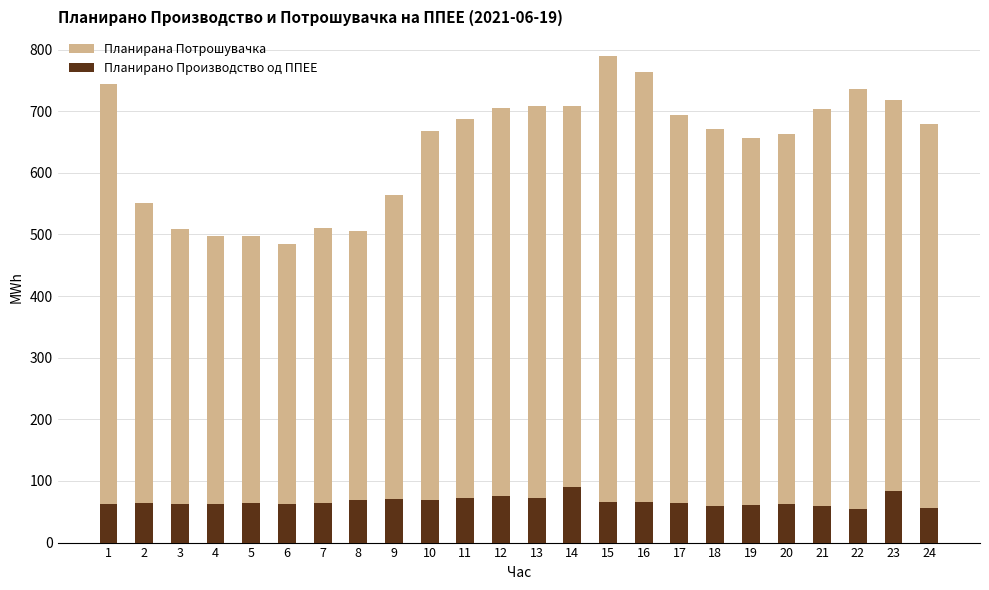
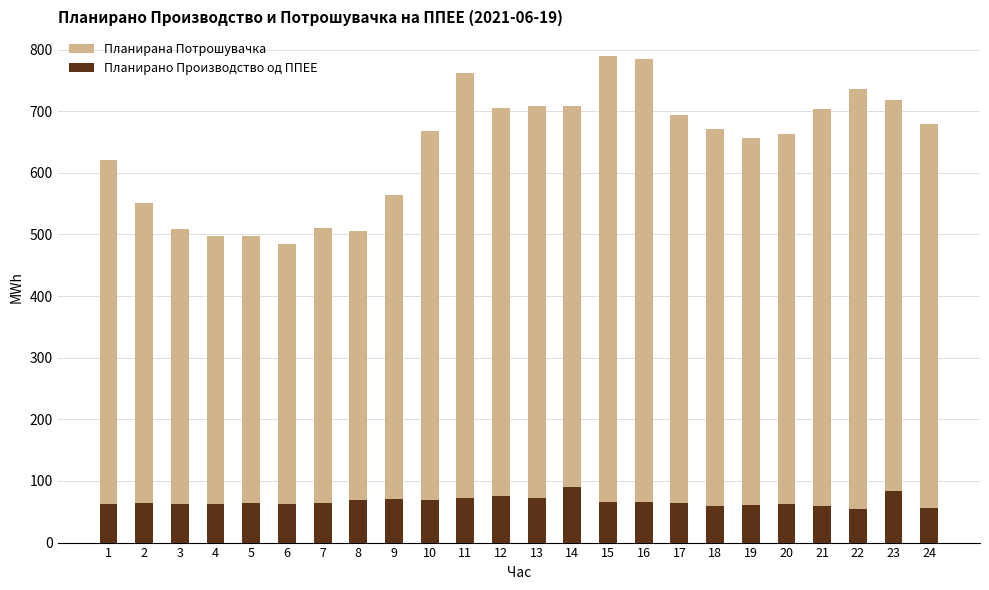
Планирана Потрошувачка, 1: 740 -> 620
Планирана Потрошувачка, 11: 690 -> 760
Планирана Потрошувачка, 16: 760 -> 790
